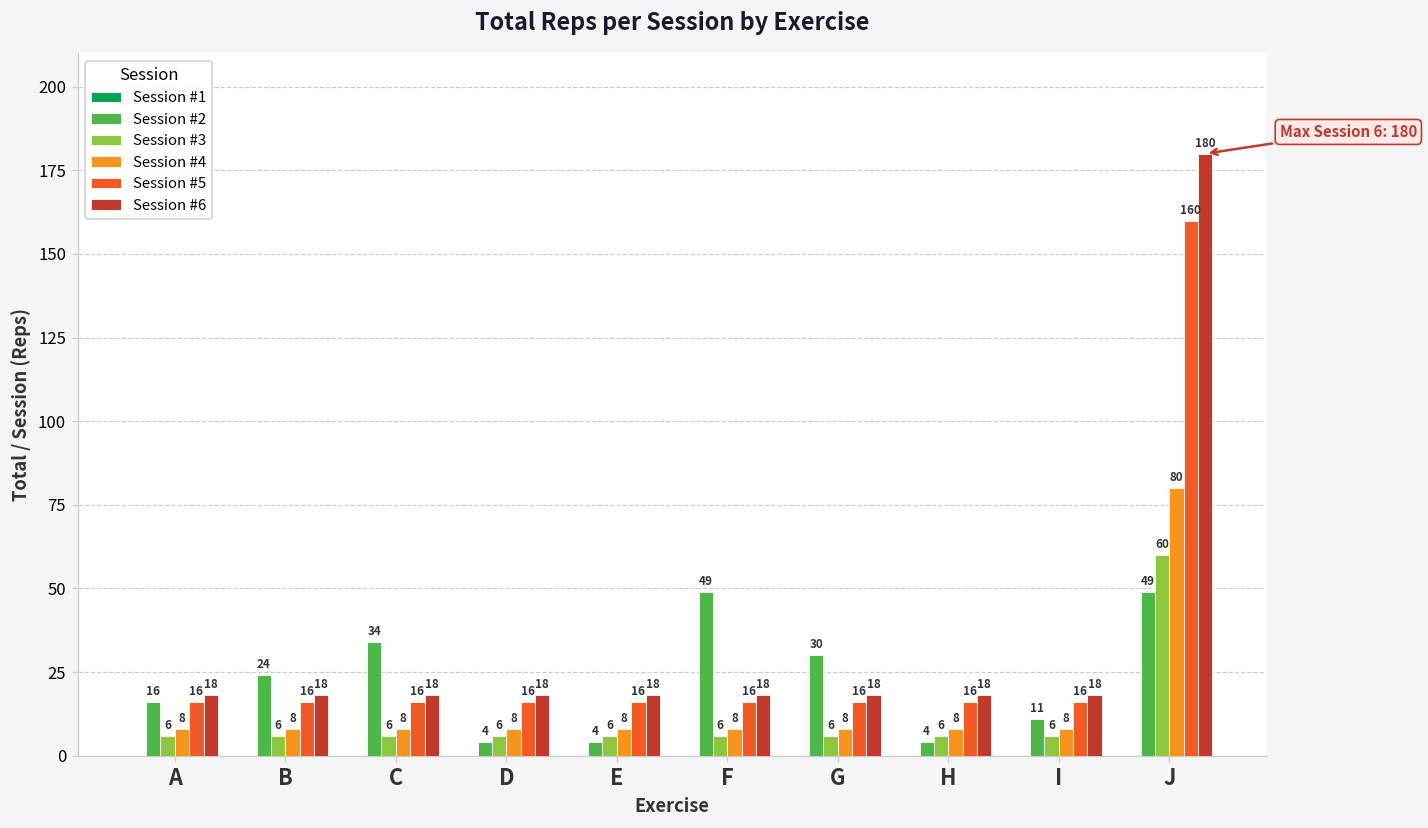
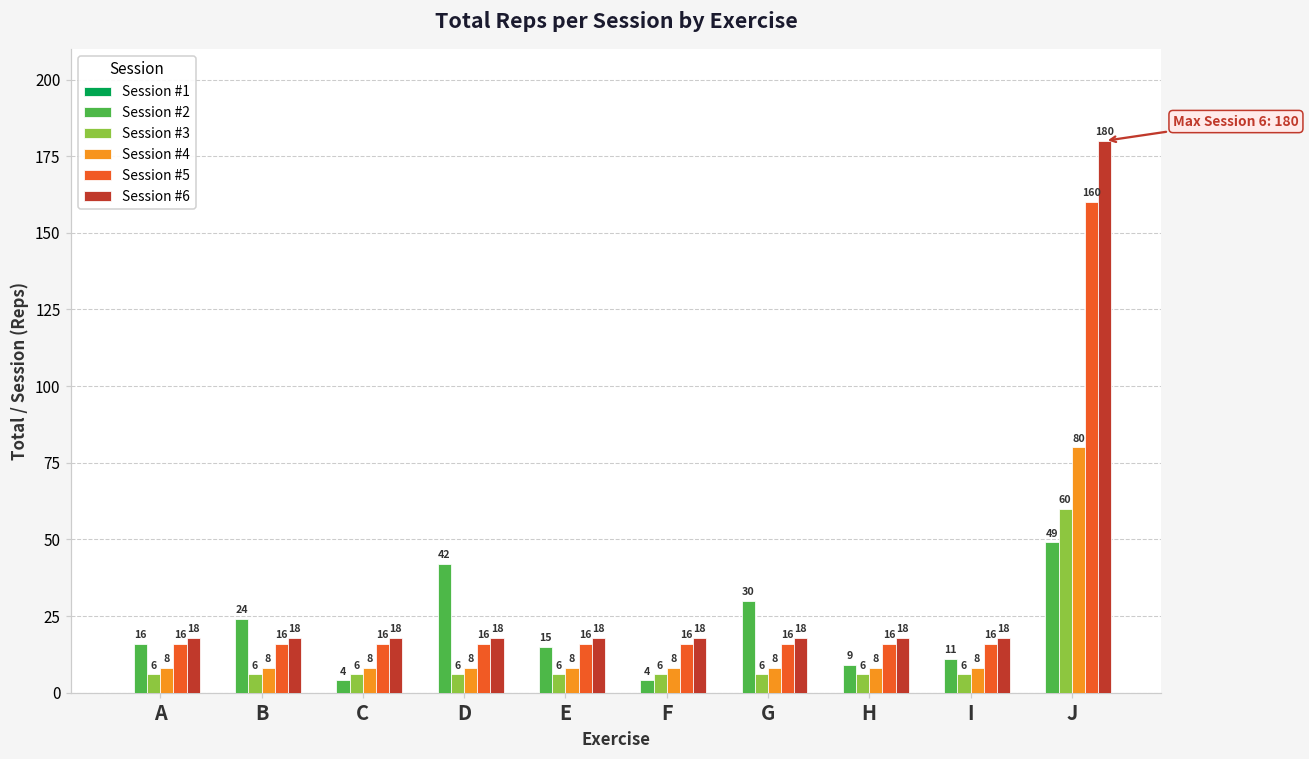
Session #2, C: 34 -> 4
Session #2, D: 4 -> 42
Session #2, E: 4 -> 15
Session #2, F: 49 -> 4
Session #2, H: 4 -> 9
